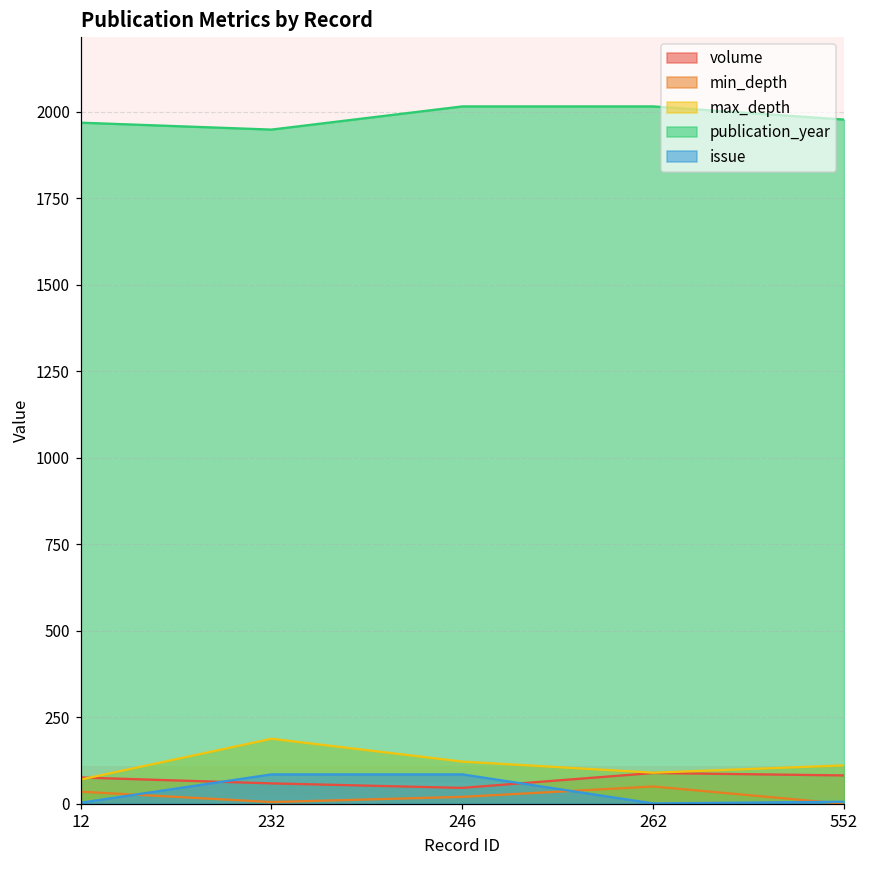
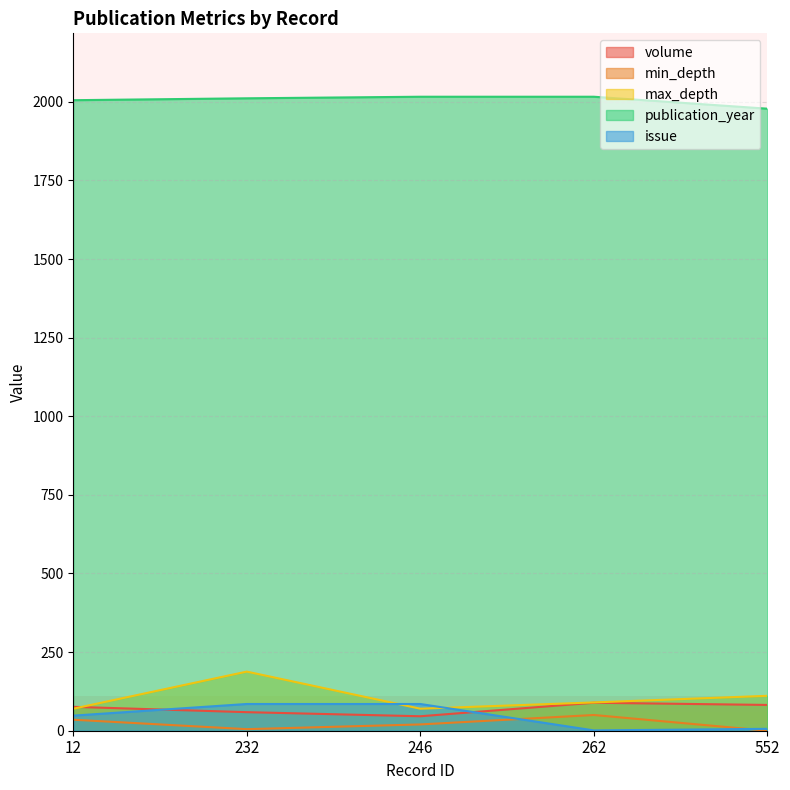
publication_year, 12: 1970 -> 2010
issue, 12: 0 -> 50
publication_year, 232: 1950 -> 2010
max_depth, 246: 120 -> 70
